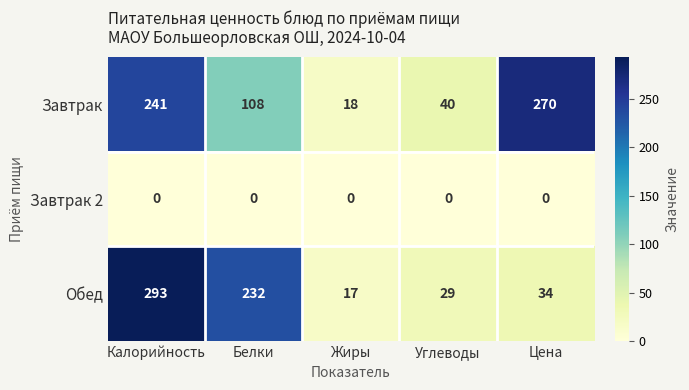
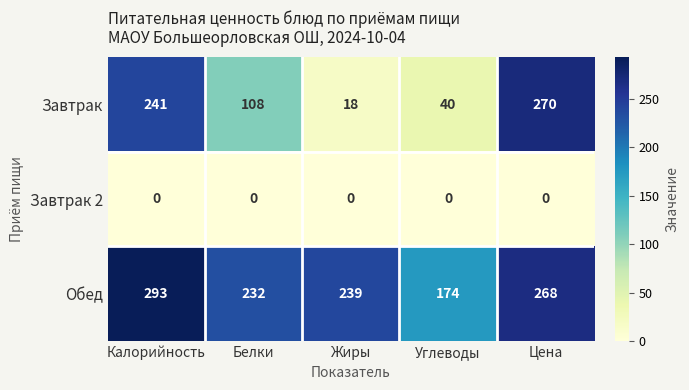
Обед, Жиры: 17 -> 239
Обед, Углеводы: 29 -> 174
Обед, Цена: 34 -> 268
